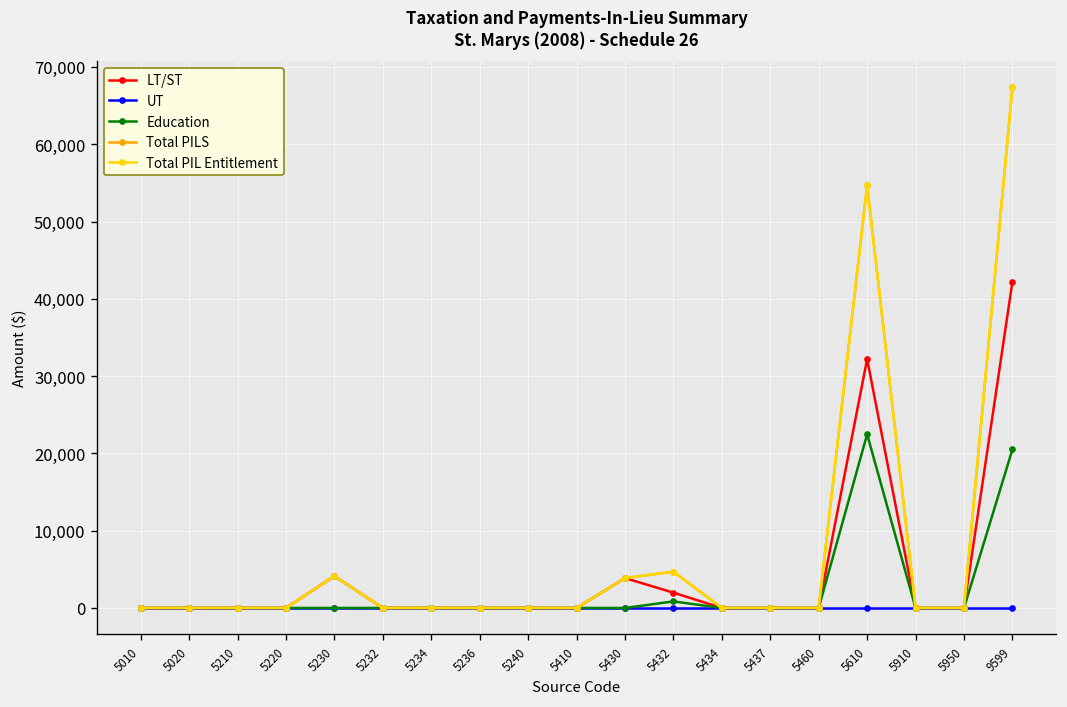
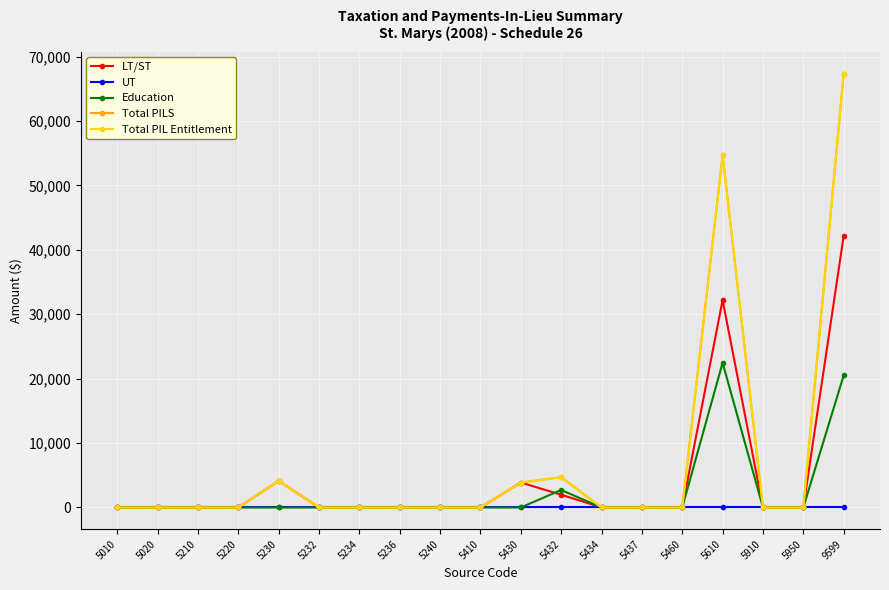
Education, 5432: 1,000 -> 3,000
